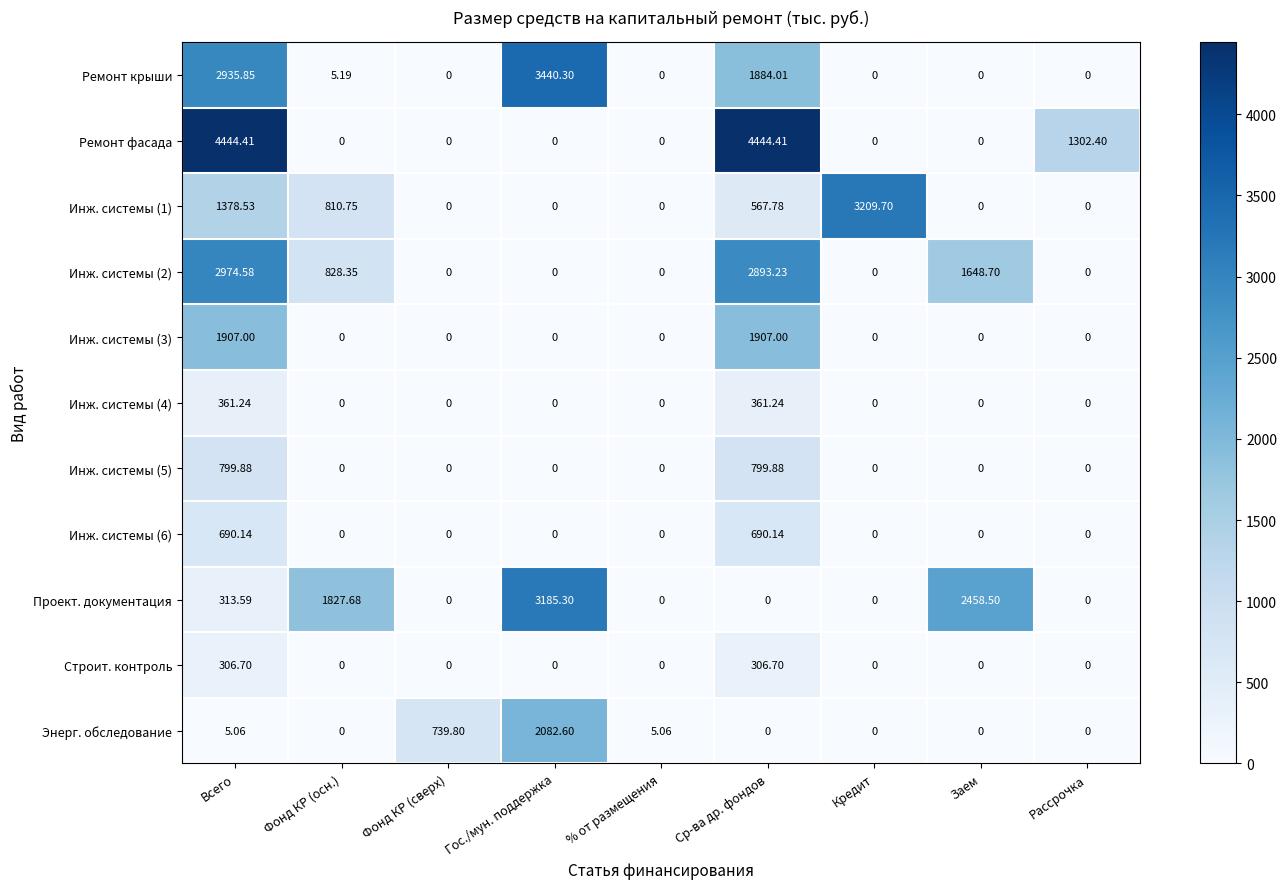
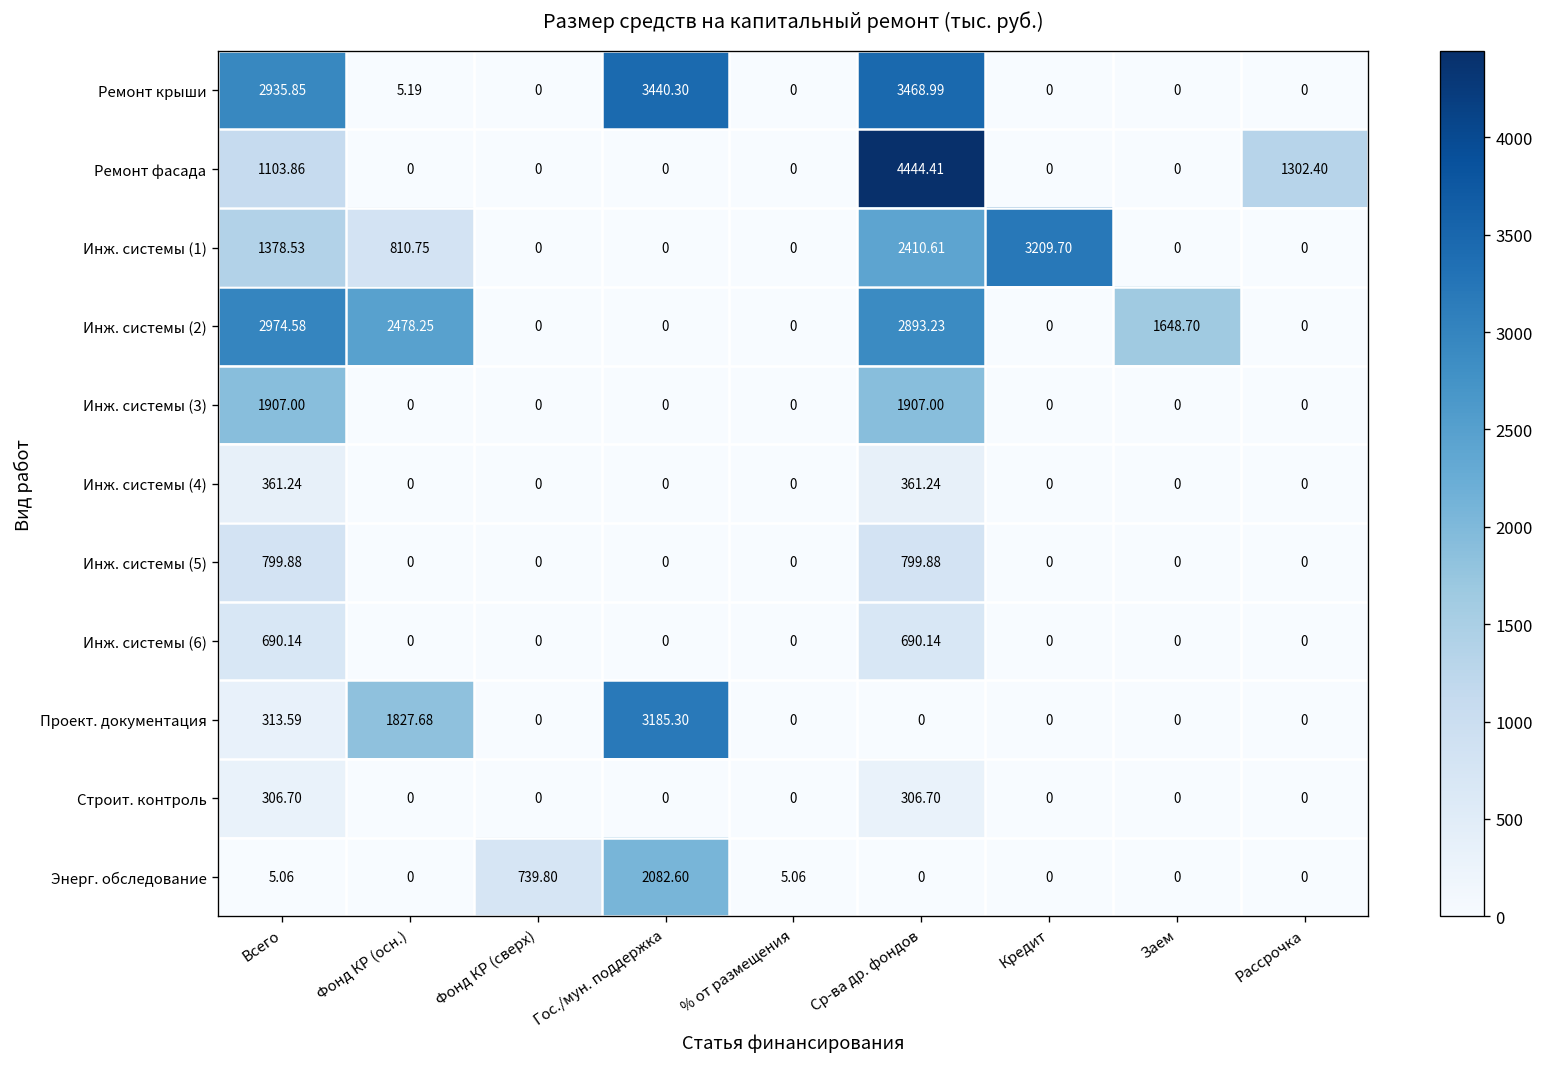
Ремонт крыши, Ср-ва др. фондов: 1884.01 -> 3468.99
Ремонт фасада, Всего: 4444.41 -> 1103.86
Инж. системы (1), Ср-ва др. фондов: 567.78 -> 2410.61
Инж. системы (2), Фонд КР (осн.): 828.35 -> 2478.25
Проект. документация, Заем: 2458.50 -> 0
